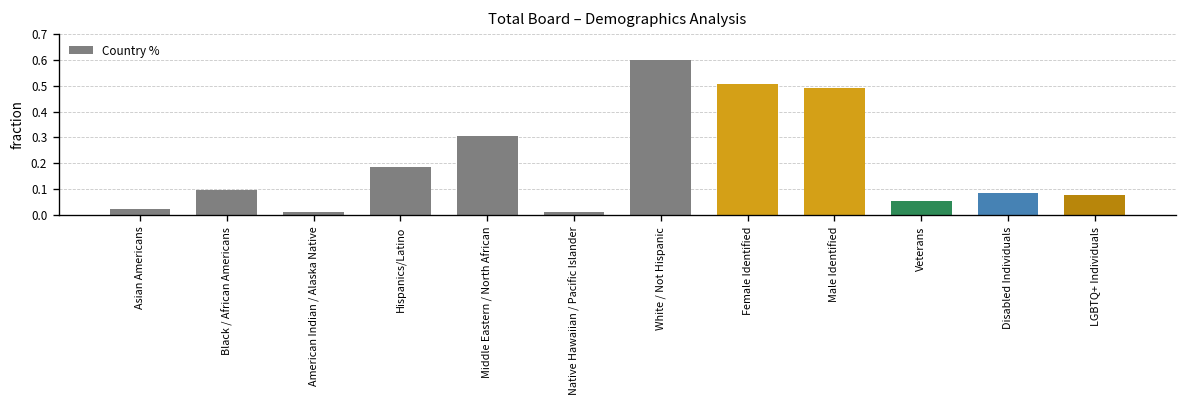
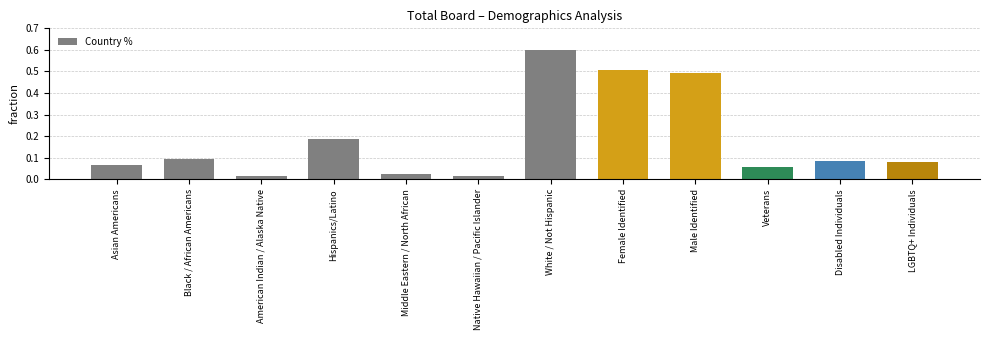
Asian Americans: 0.03 -> 0.06
Middle Eastern / North African: 0.30 -> 0.03
